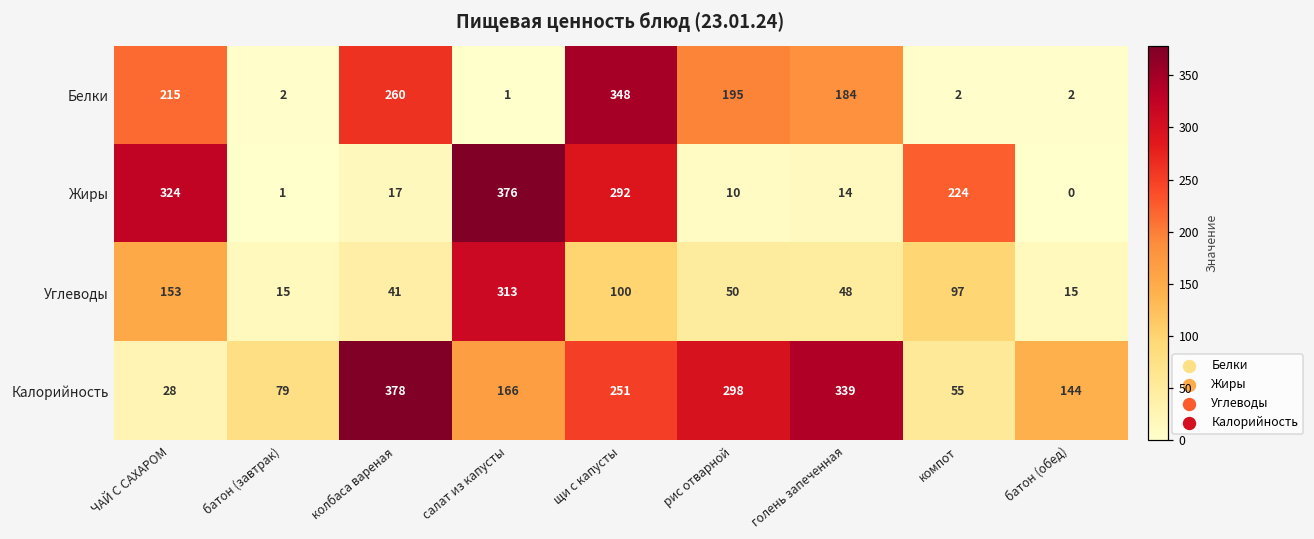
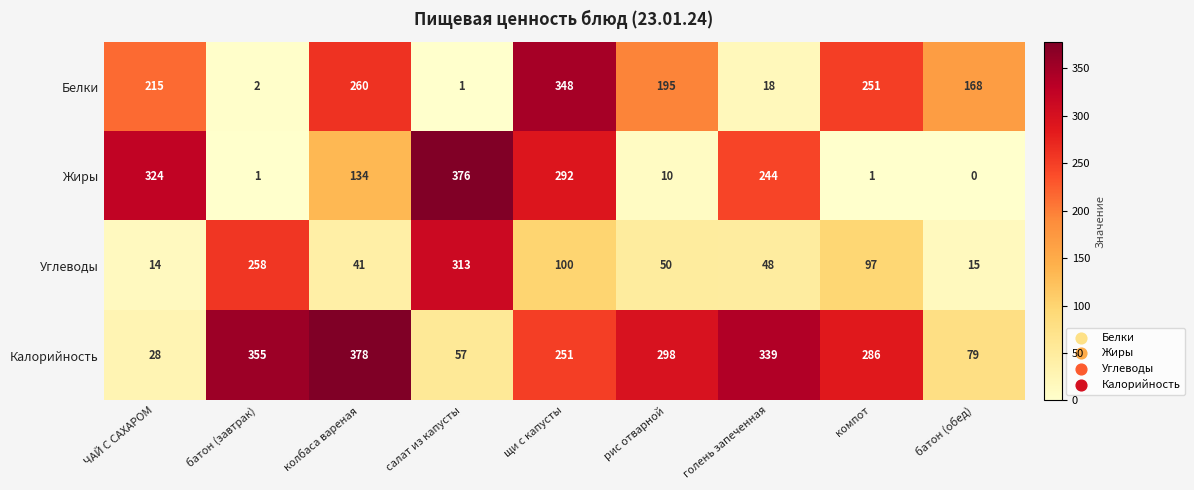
Белки, голень запеченная: 184 -> 18
Белки, компот: 2 -> 251
Белки, батон (обед): 2 -> 168
Жиры, колбаса вареная: 17 -> 134
Жиры, голень запеченная: 14 -> 244
Жиры, компот: 224 -> 1
Углеводы, ЧАЙ С САХАРОМ: 153 -> 14
Углеводы, батон (завтрак): 15 -> 258
Калорийность, батон (завтрак): 79 -> 355
Калорийность, салат из капусты: 166 -> 57
Калорийность, компот: 55 -> 286
Калорийность, батон (обед): 144 -> 79
